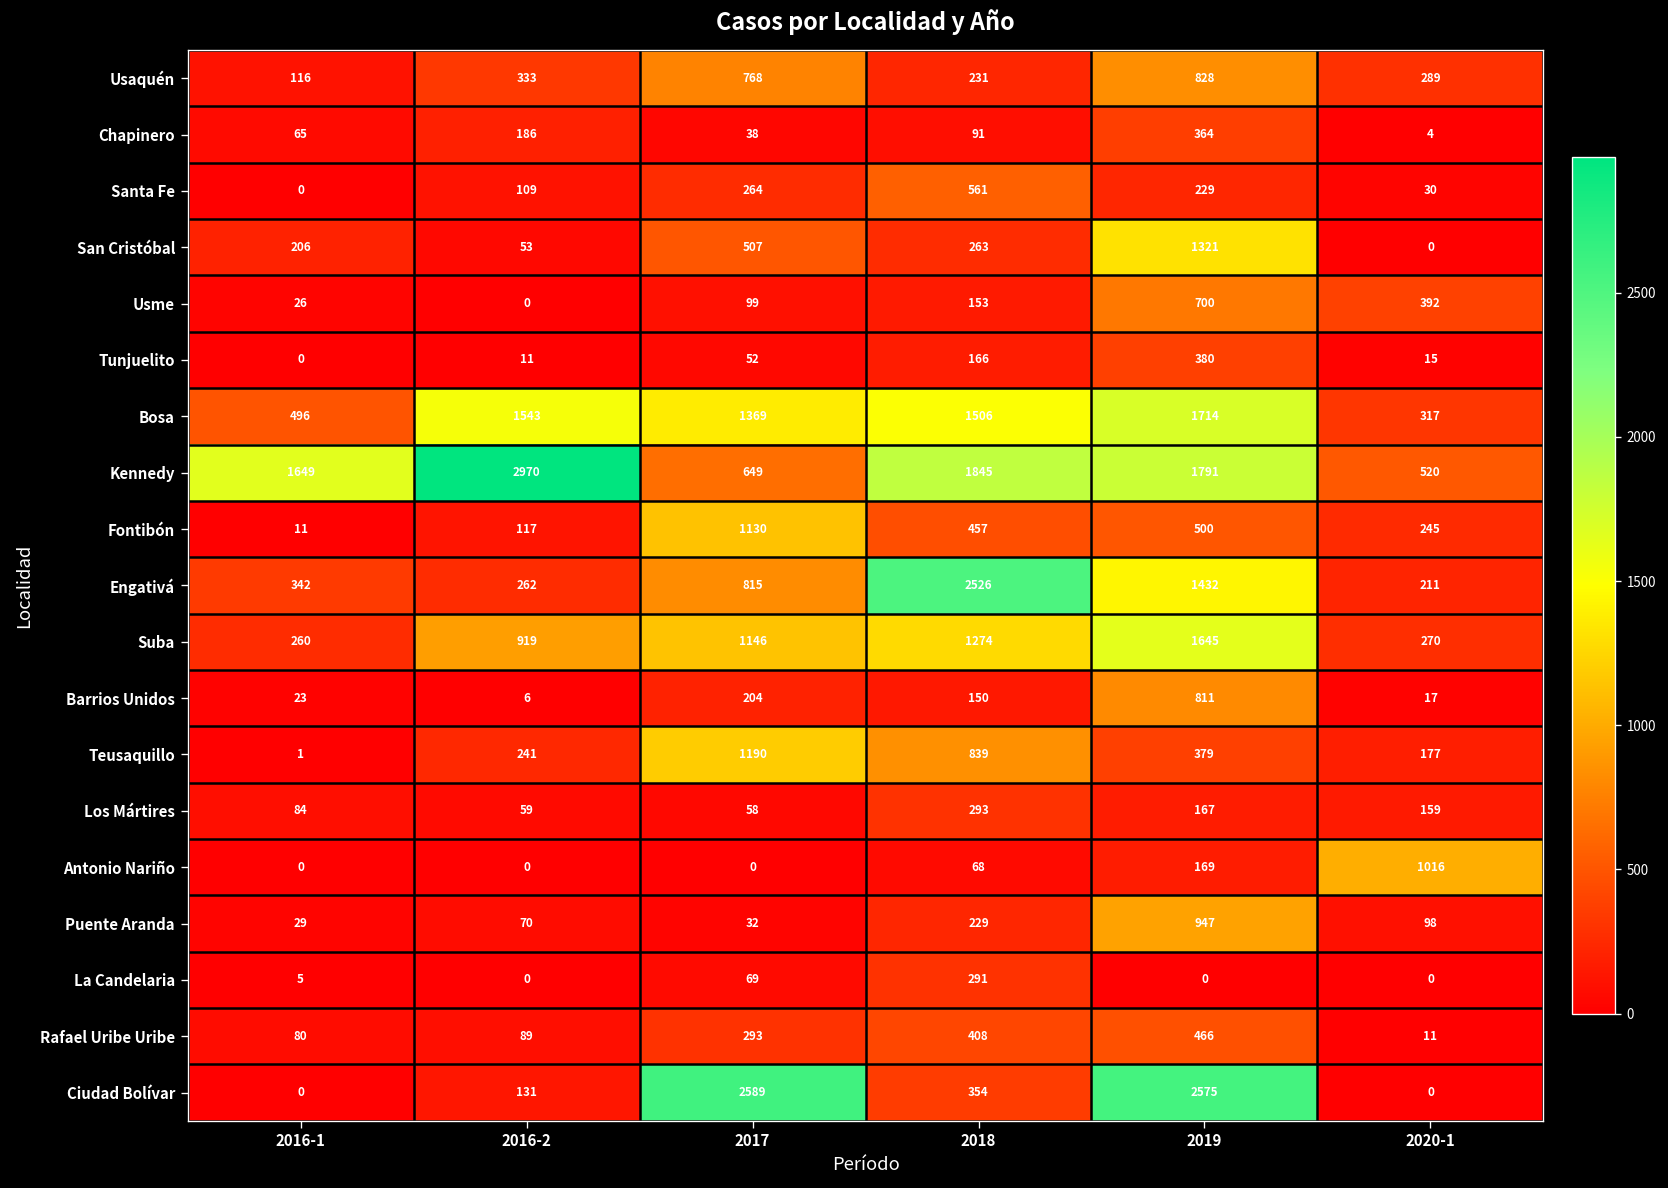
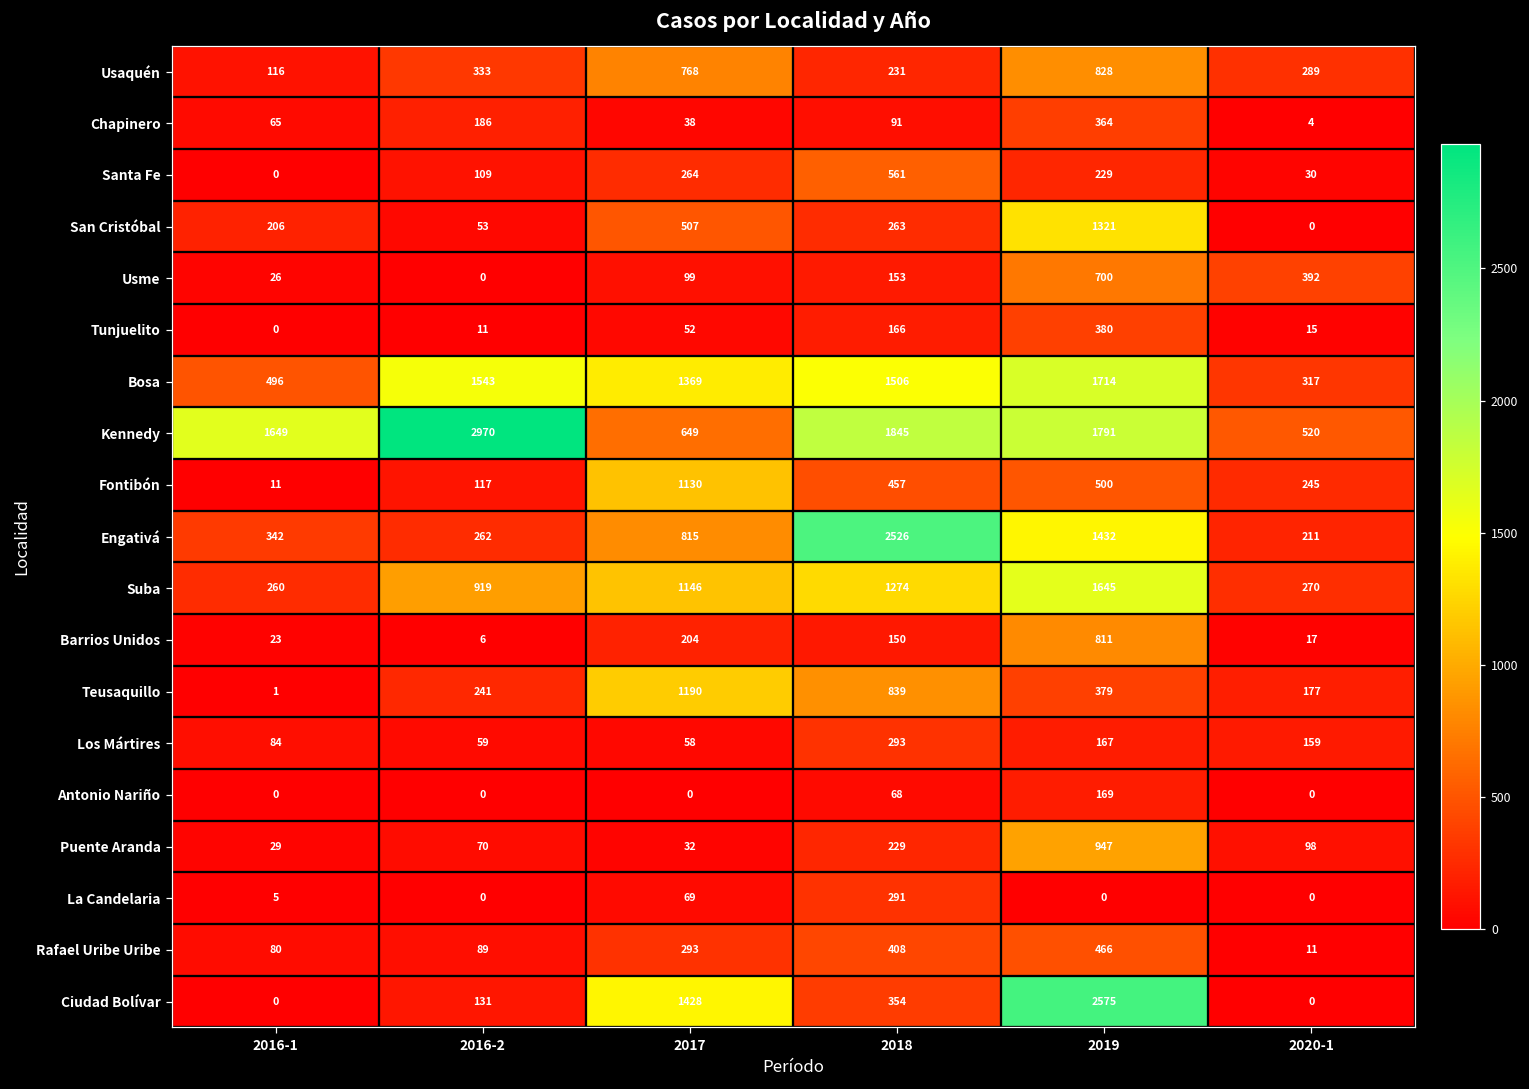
Antonio Nariño, 2020-1: 1016 -> 0
Ciudad Bolívar, 2017: 2589 -> 1428
